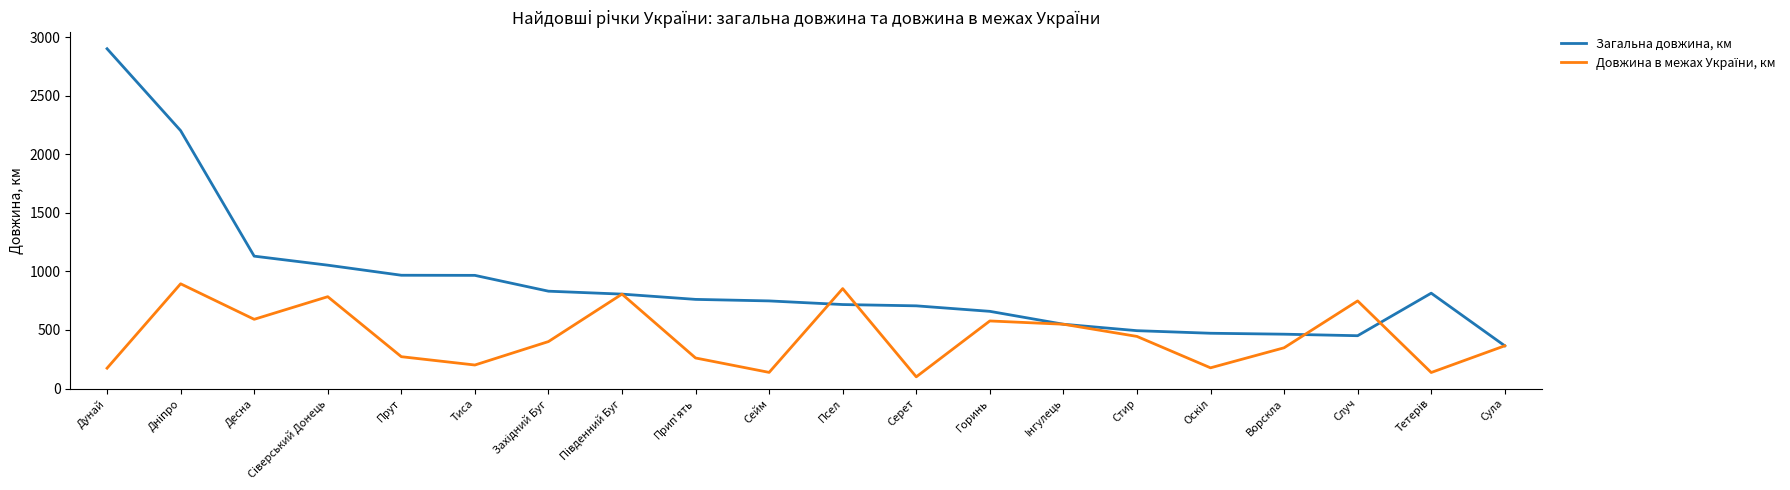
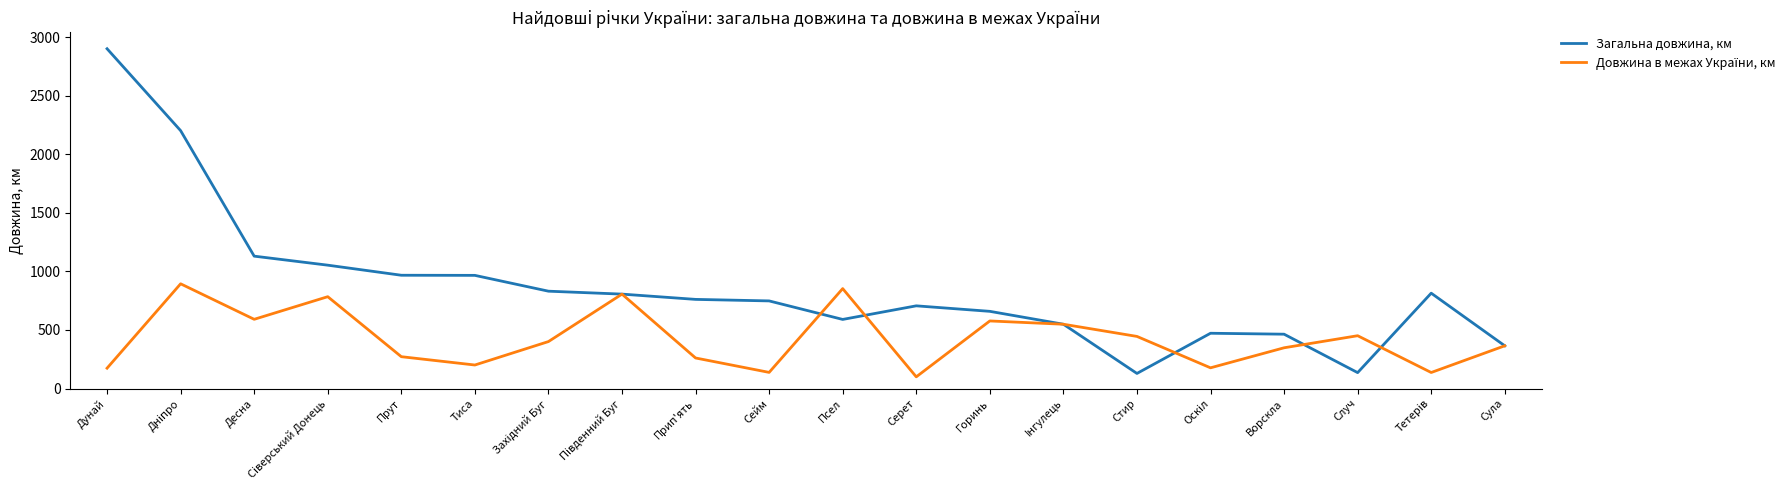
Загальна довжина, км, Псел: 720 -> 590
Загальна довжина, км, Стир: 490 -> 130
Загальна довжина, км, Случ: 450 -> 140
Довжина в межах України, км, Случ: 750 -> 450
